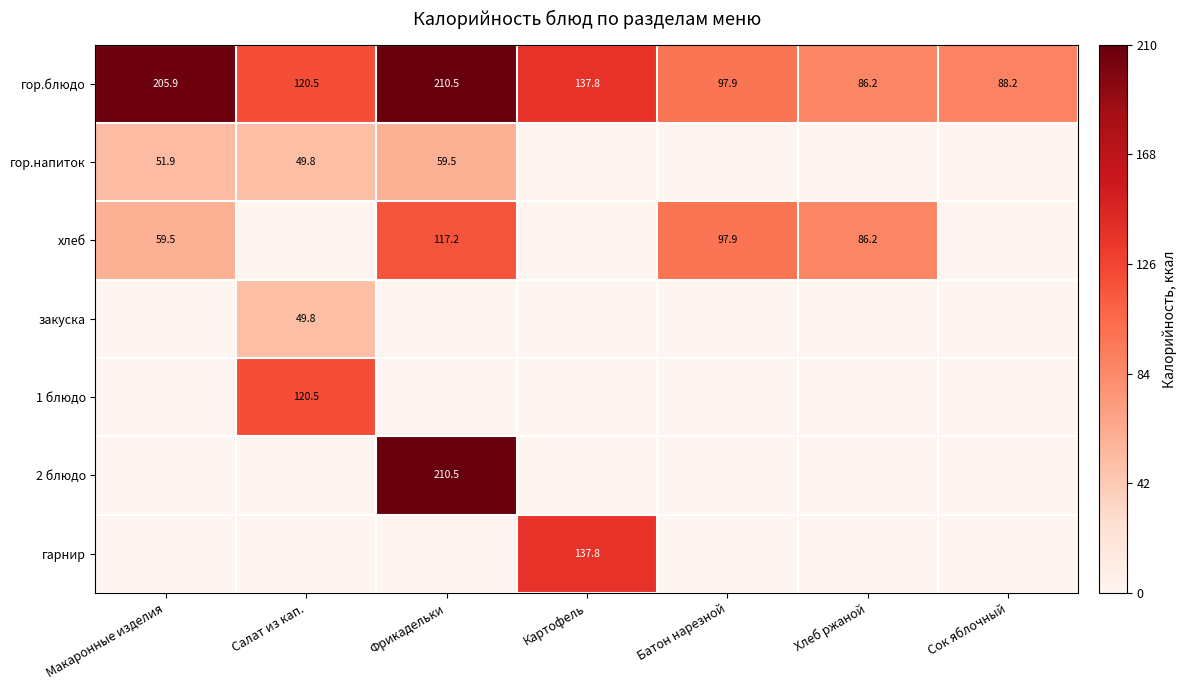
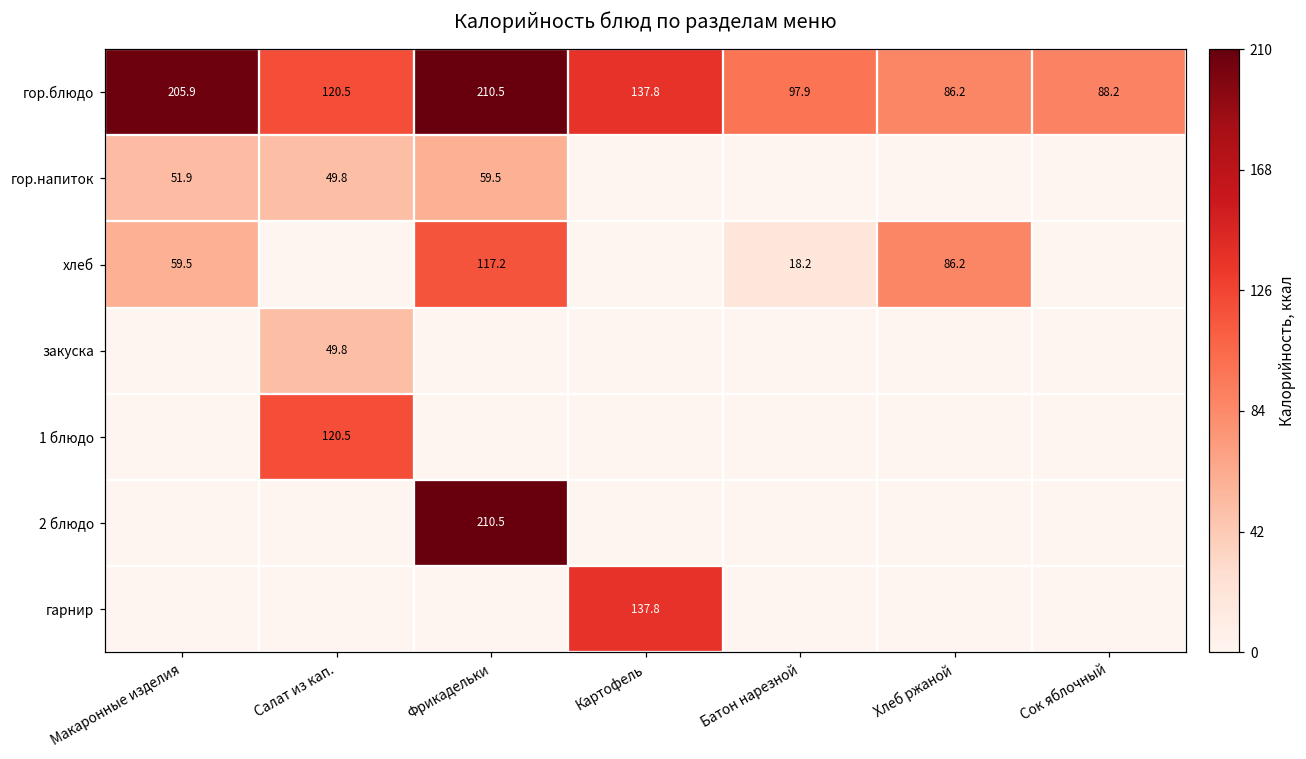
хлеб, Батон нарезной: 97.9 -> 18.2
